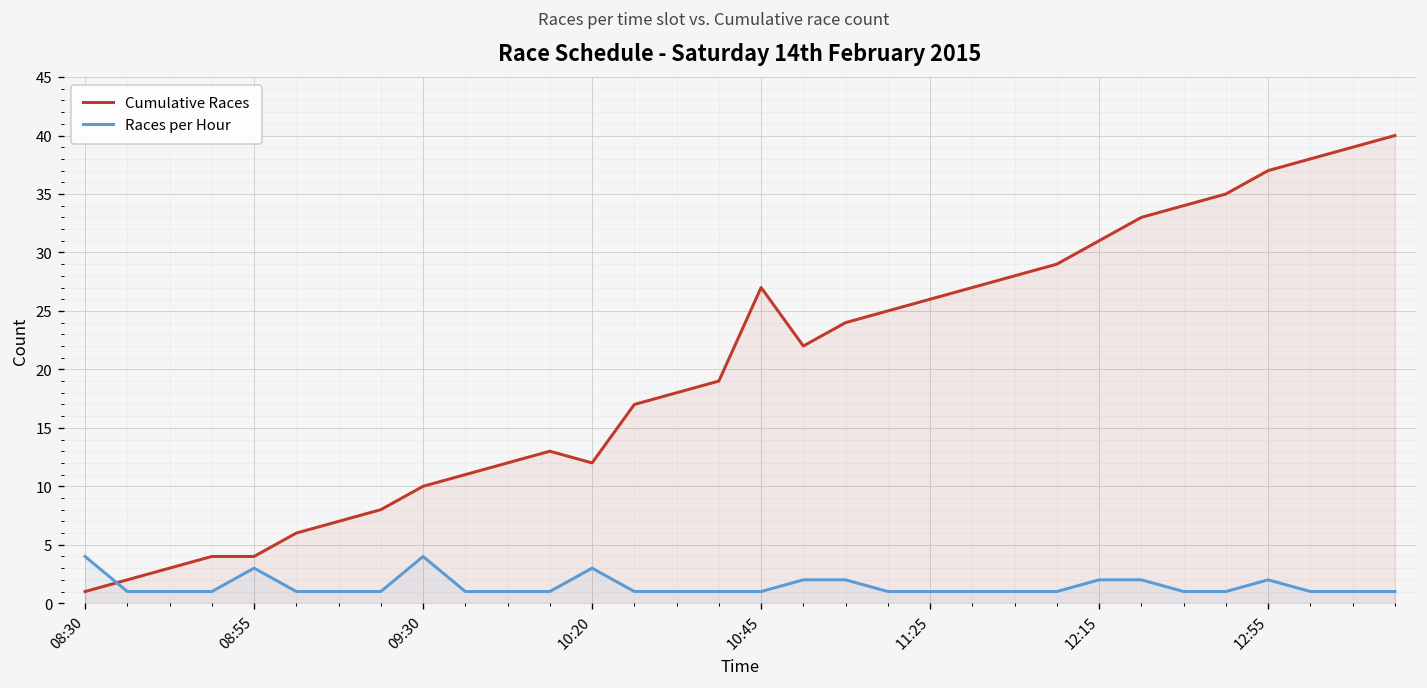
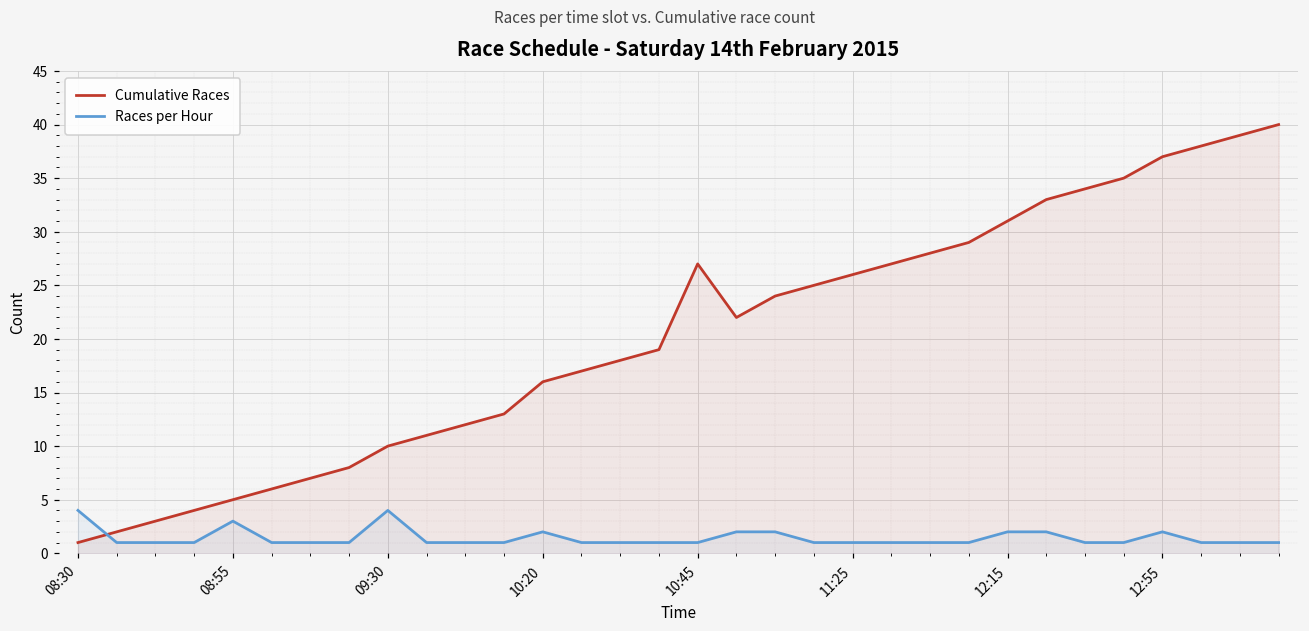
Cumulative Races, 08:55: 4 -> 5
Cumulative Races, 10:20: 12 -> 16
Races per Hour, 10:20: 3 -> 2
